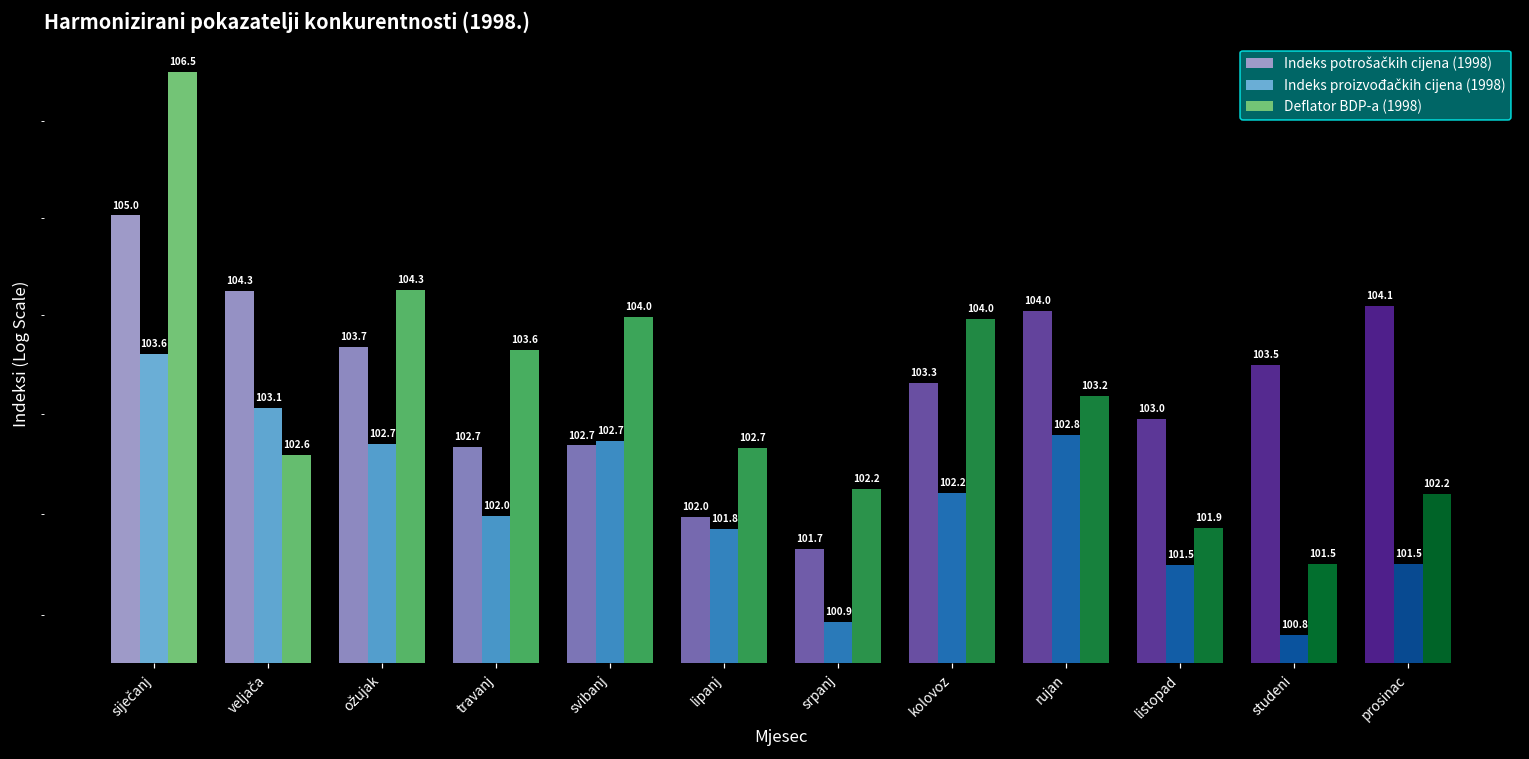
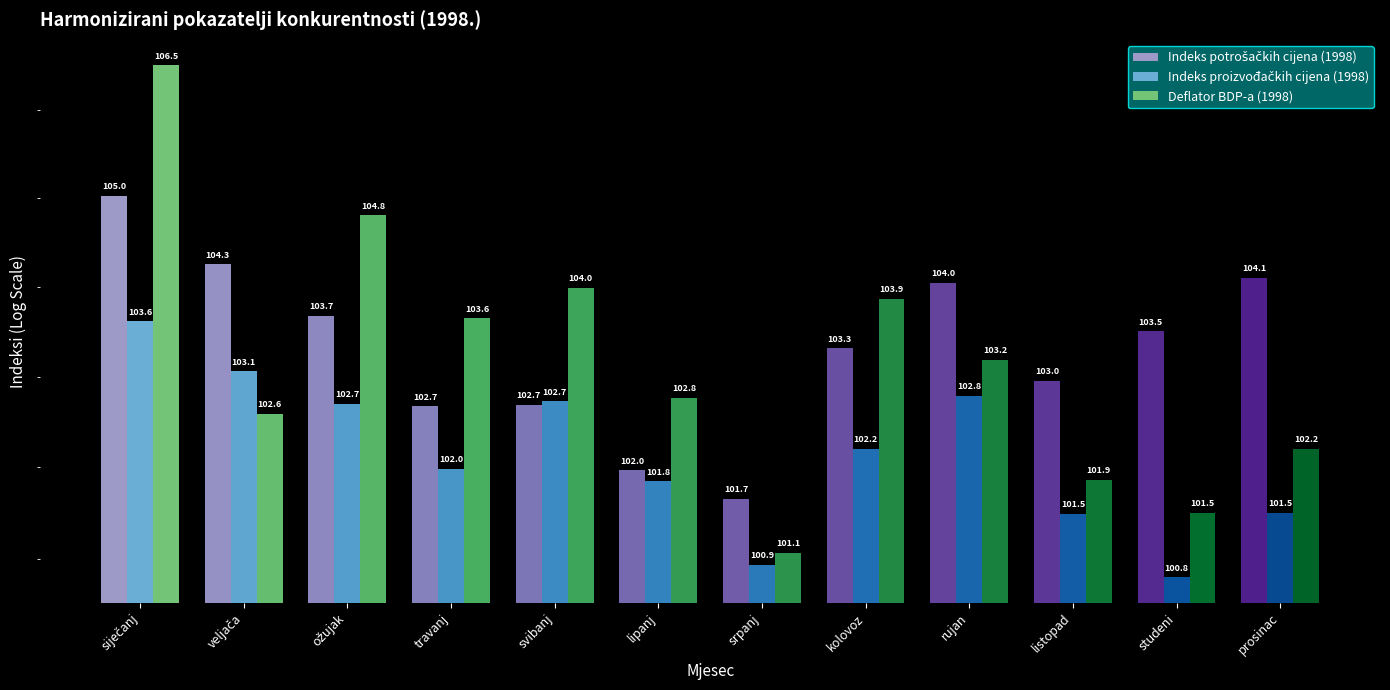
Deflator BDP-a (1998), ožujak: 104.3 -> 104.8
Deflator BDP-a (1998), lipanj: 102.7 -> 102.8
Deflator BDP-a (1998), srpanj: 102.2 -> 101.1
Deflator BDP-a (1998), kolovoz: 104.0 -> 103.9
